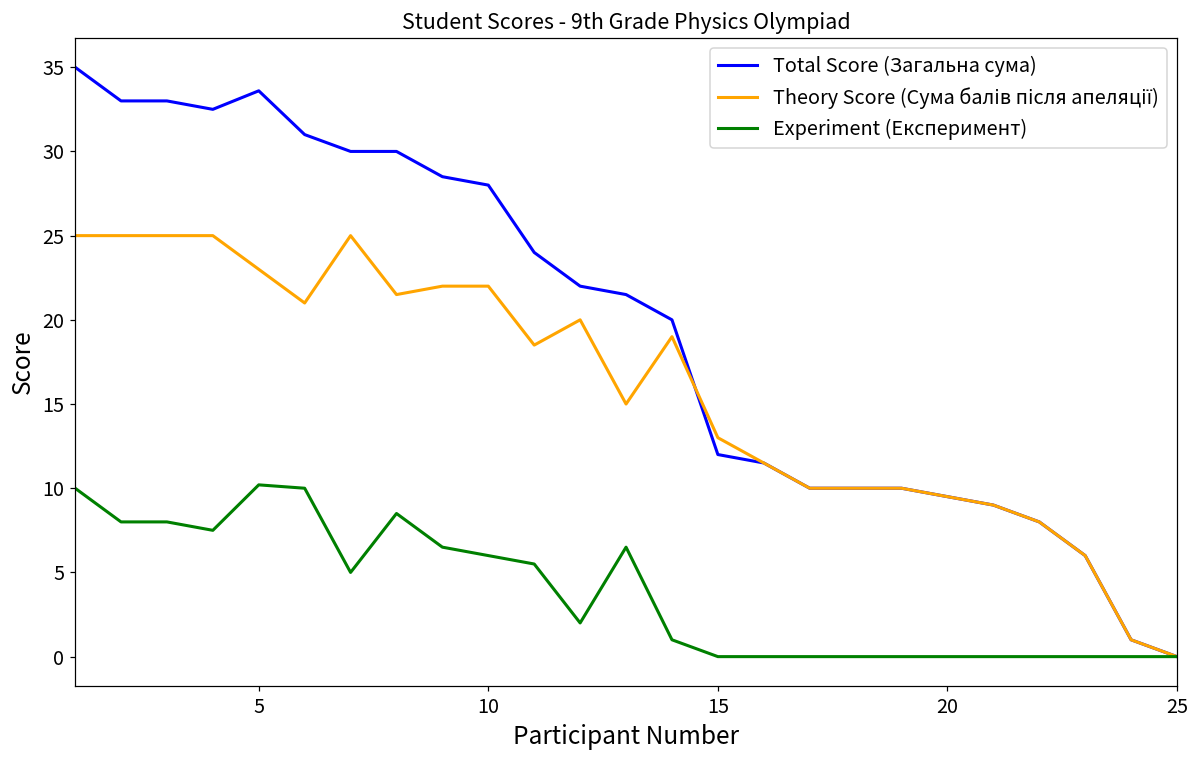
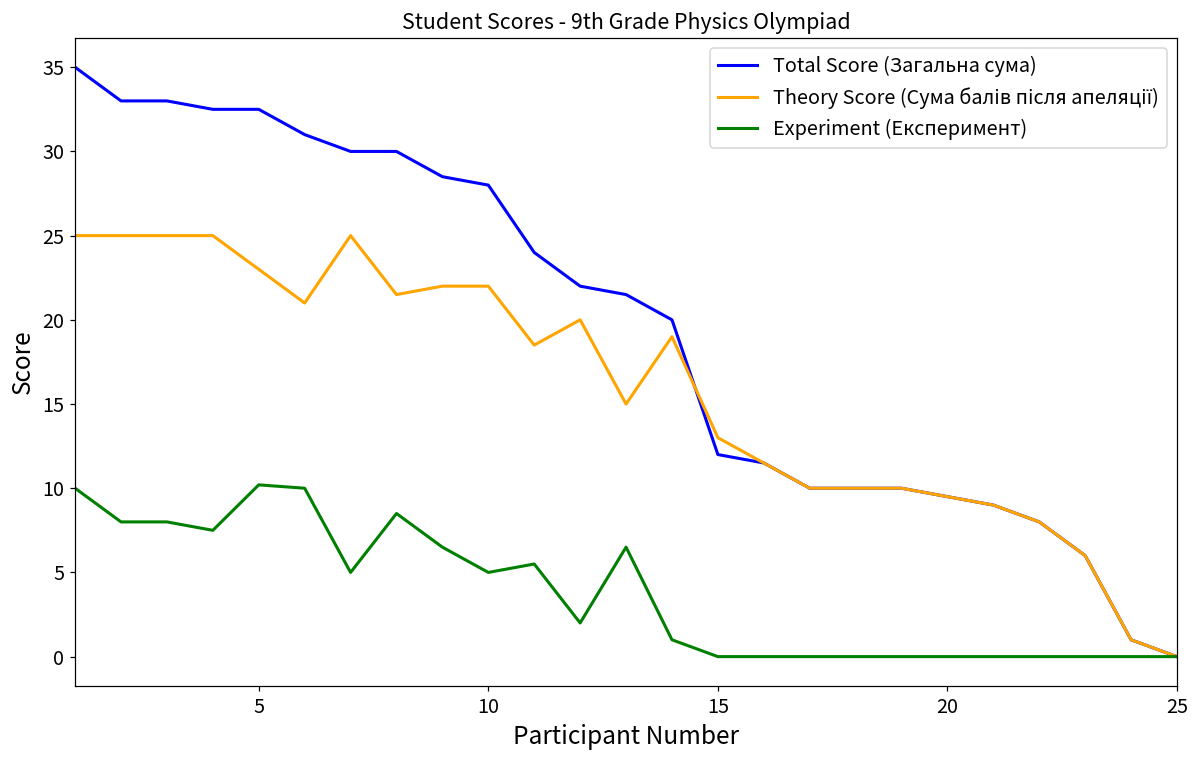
Total Score (Загальна сума), 5: 33.6 -> 32.5
Experiment (Експеримент), 10: 6 -> 5
